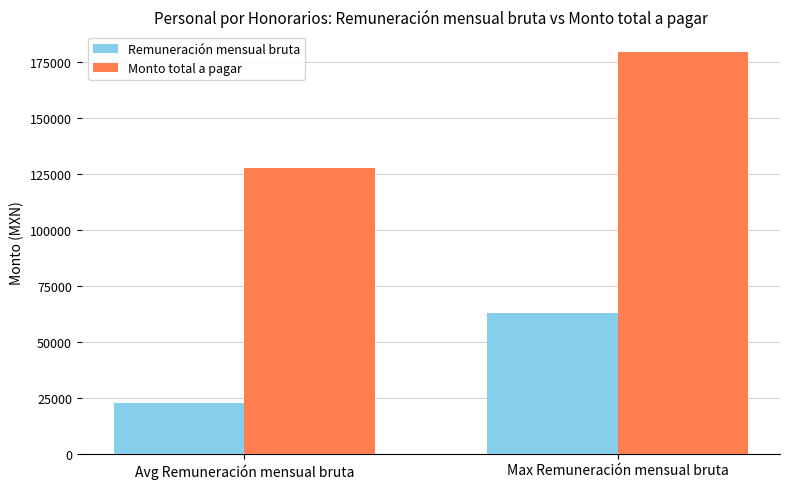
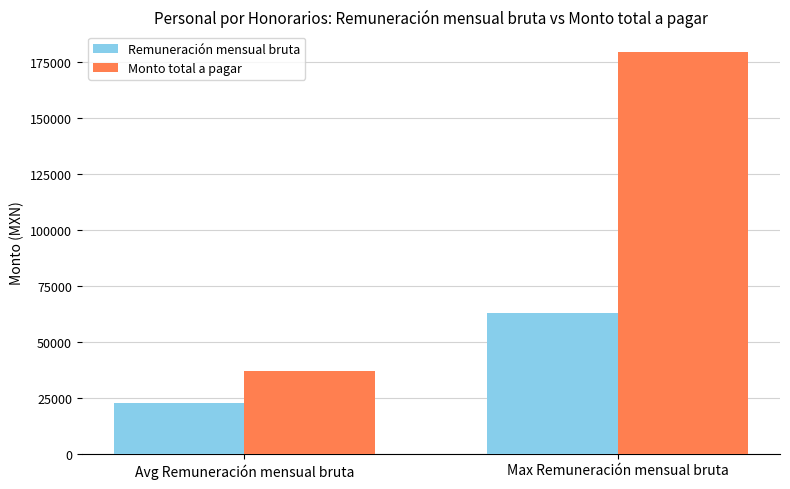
Monto total a pagar, Avg Remuneración mensual bruta: 128000 -> 37000
